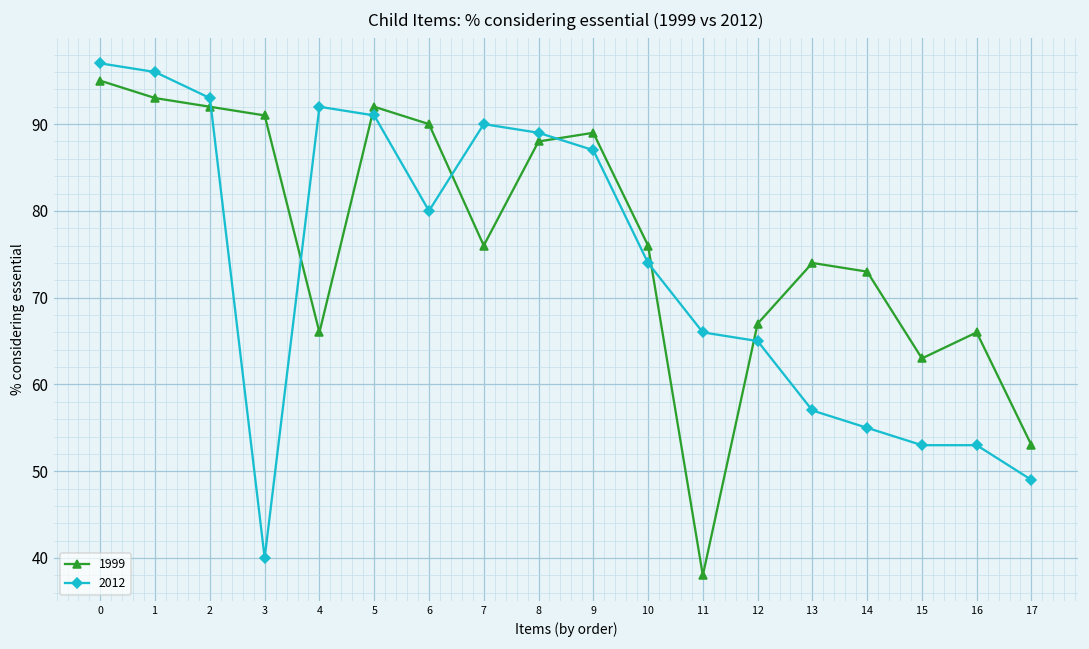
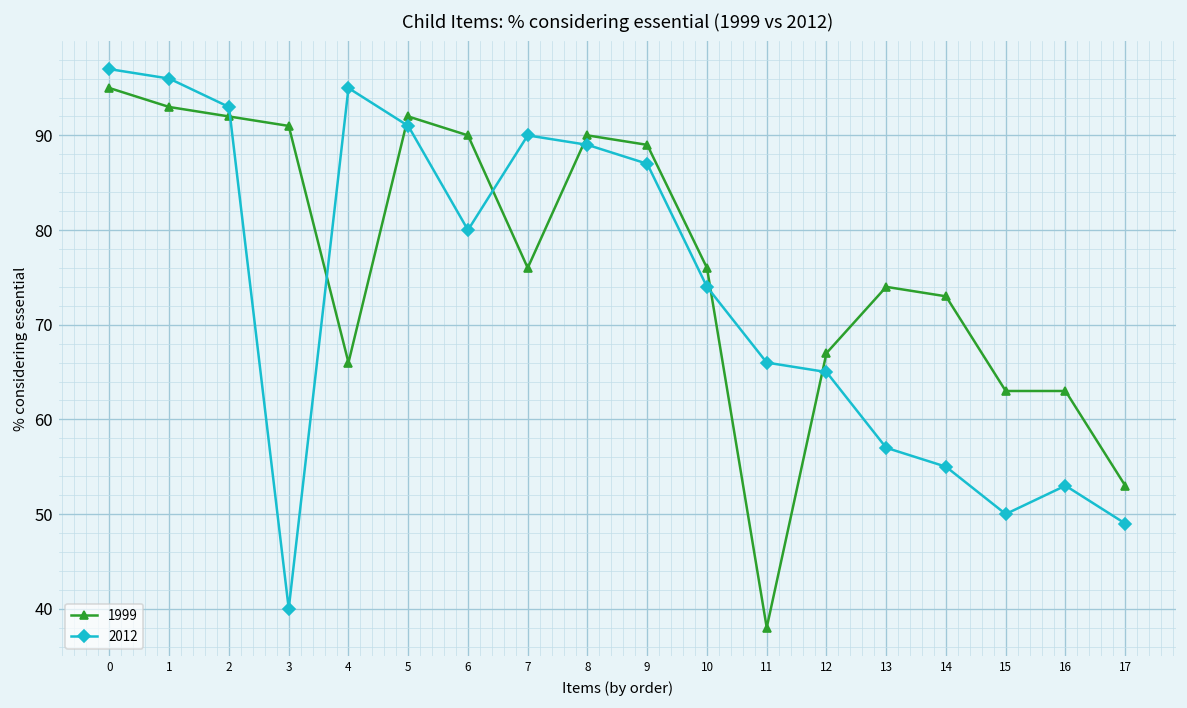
2012, 4: 92 -> 95
1999, 8: 88 -> 90
2012, 15: 53 -> 50
1999, 16: 66 -> 63
